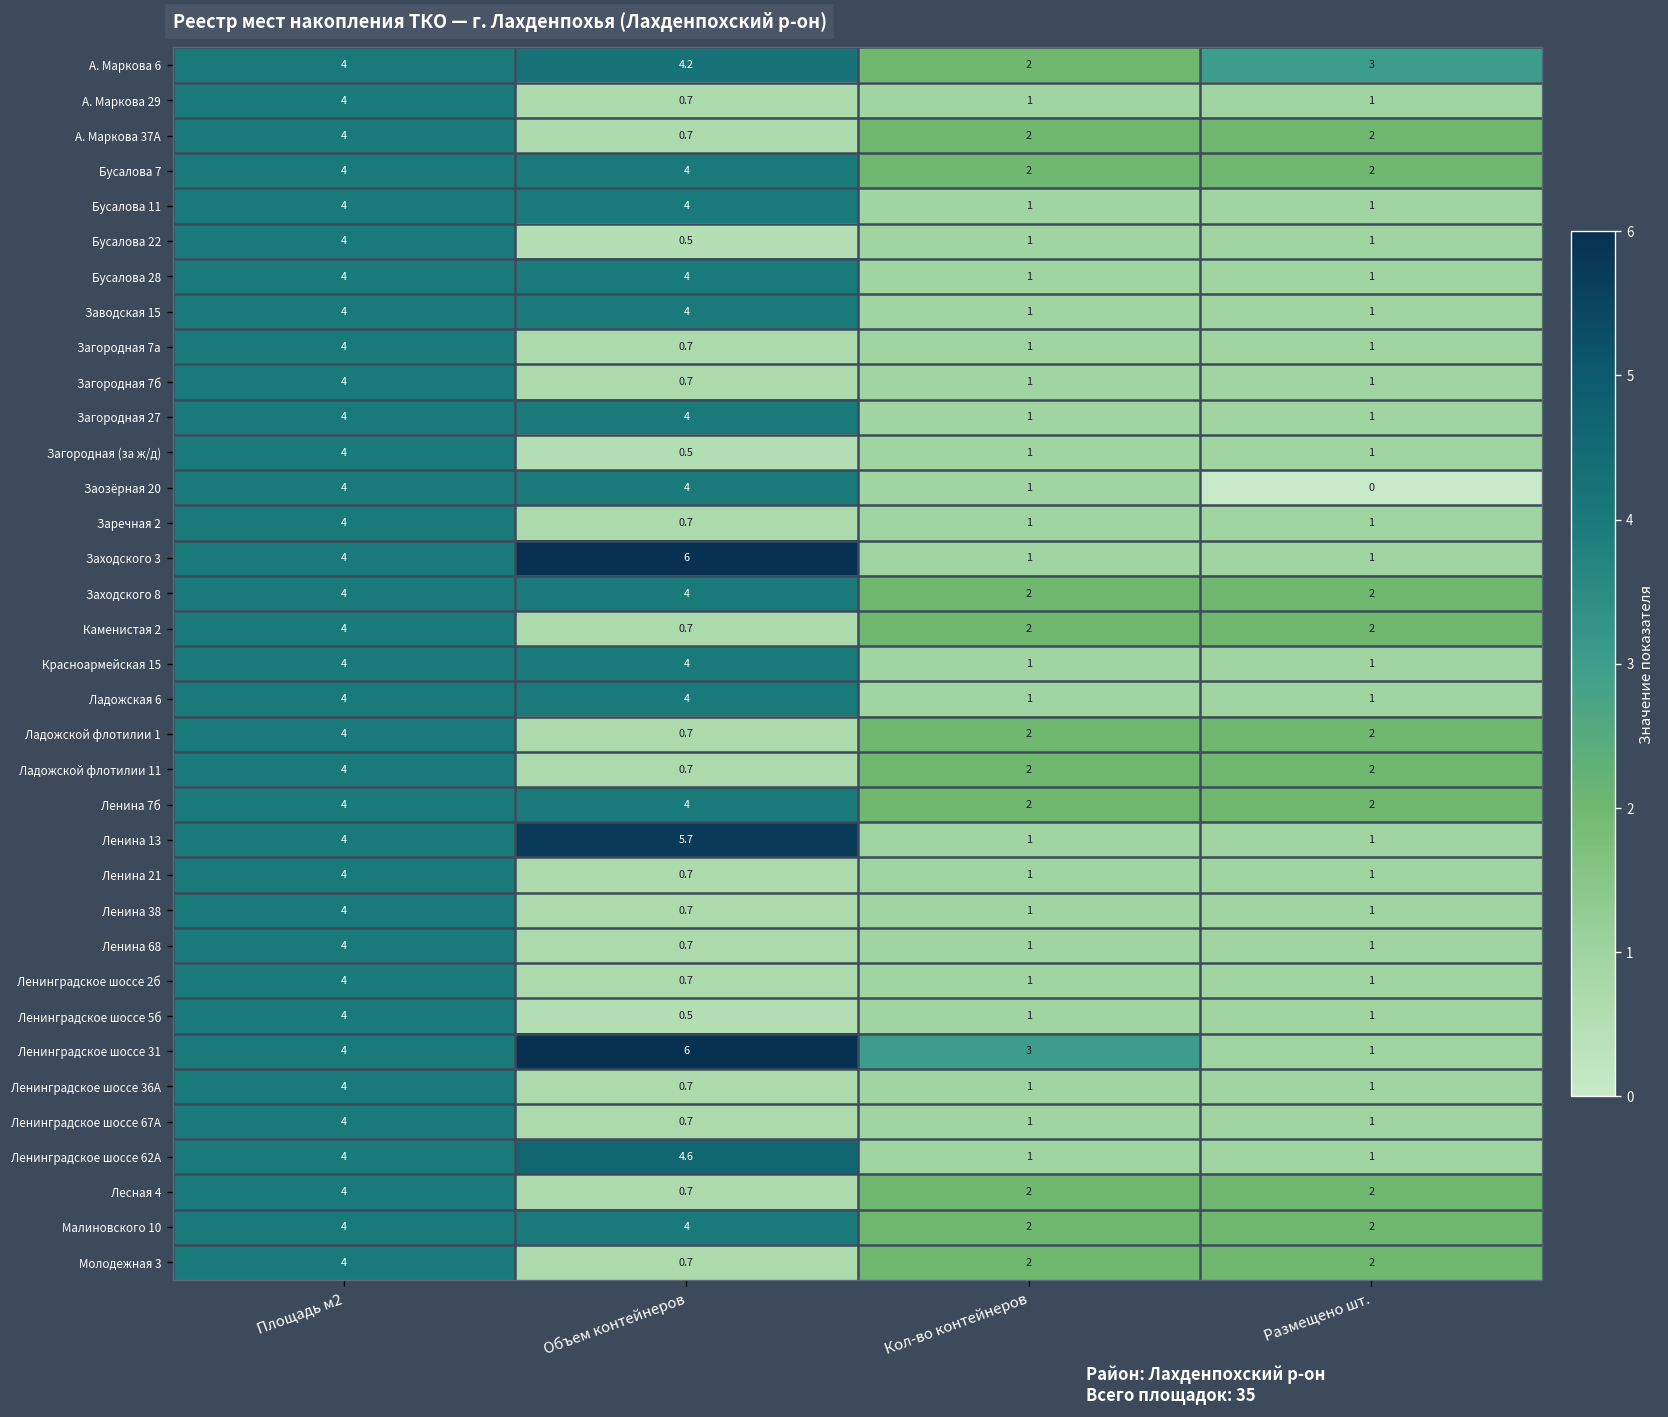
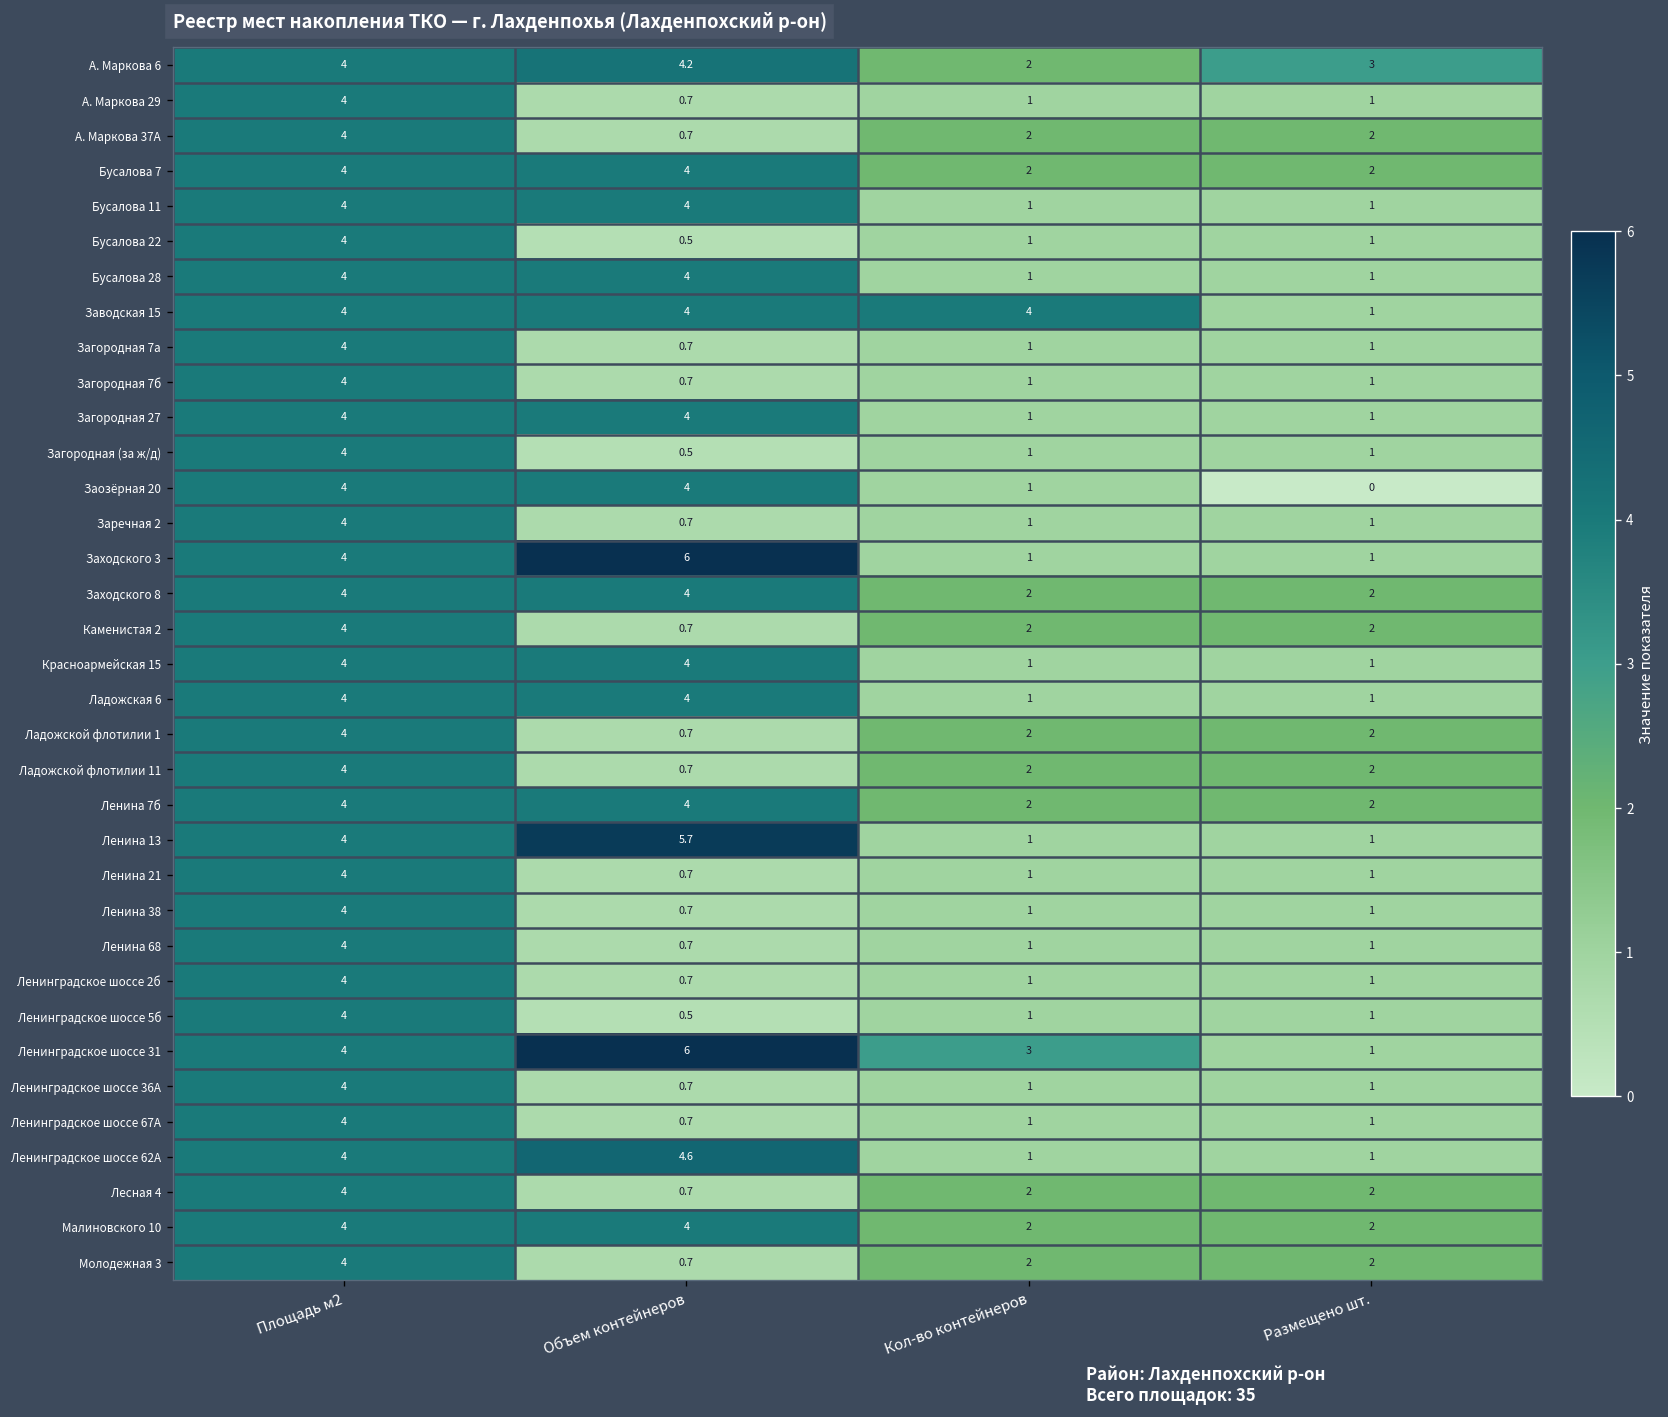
Заводская 15, Кол-во контейнеров: 1 -> 4
